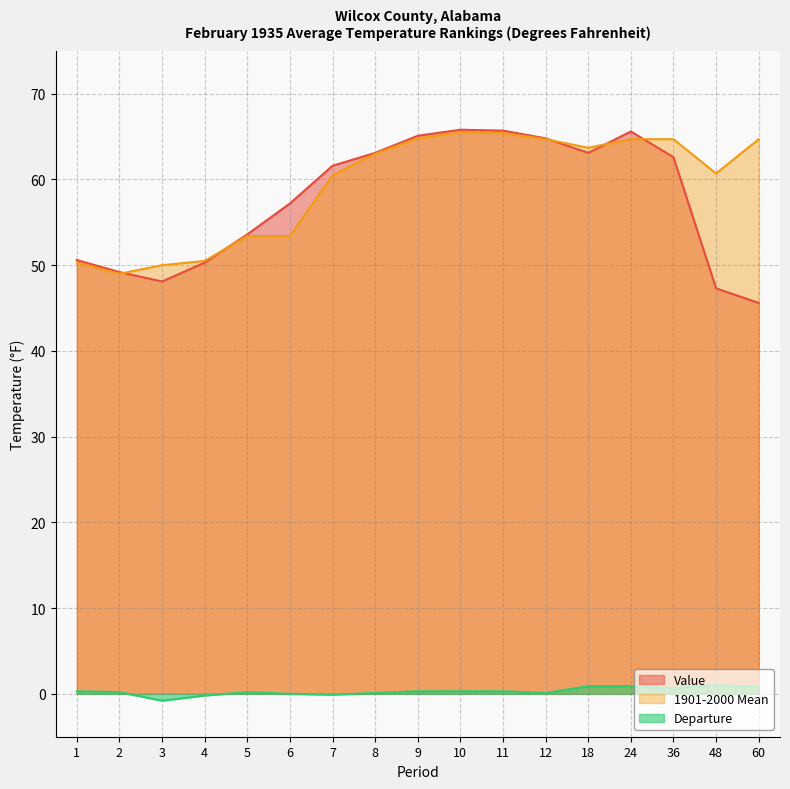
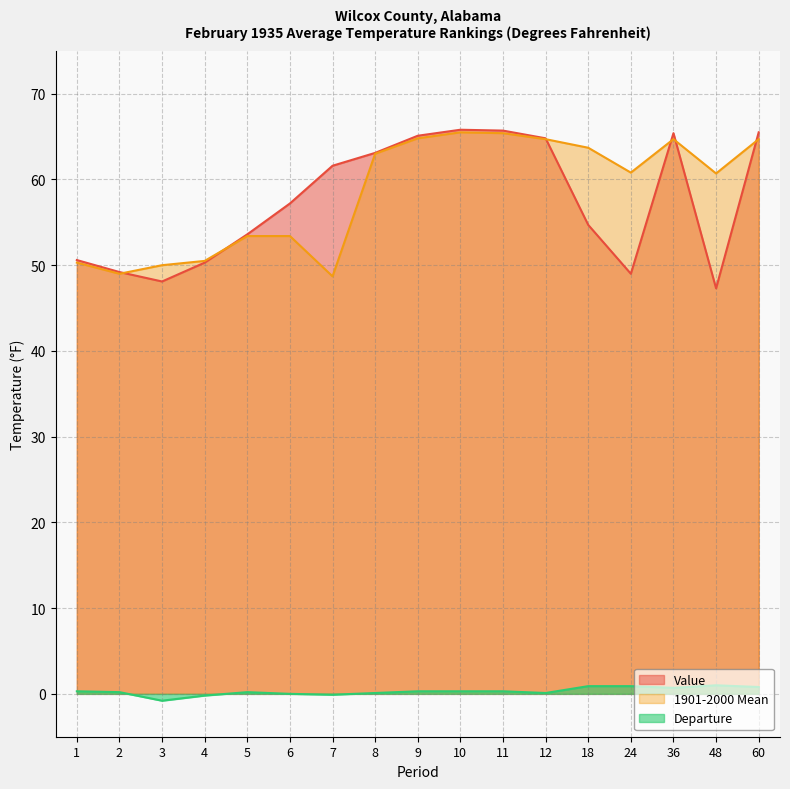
1901-2000 Mean, 7: 61 -> 49
Value, 18: 63 -> 55
Value, 24: 66 -> 49
1901-2000 Mean, 24: 65 -> 61
Value, 36: 63 -> 65
Value, 60: 46 -> 66
